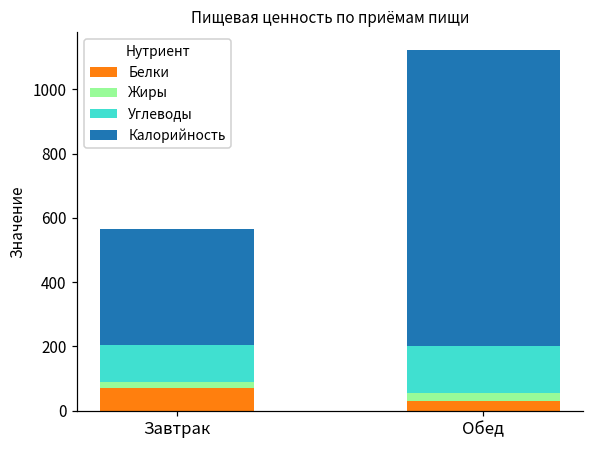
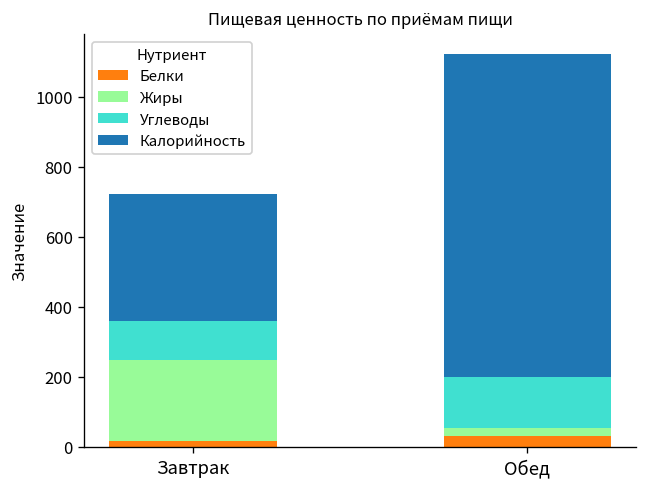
Белки, Завтрак: 70 -> 20
Жиры, Завтрак: 20 -> 230
